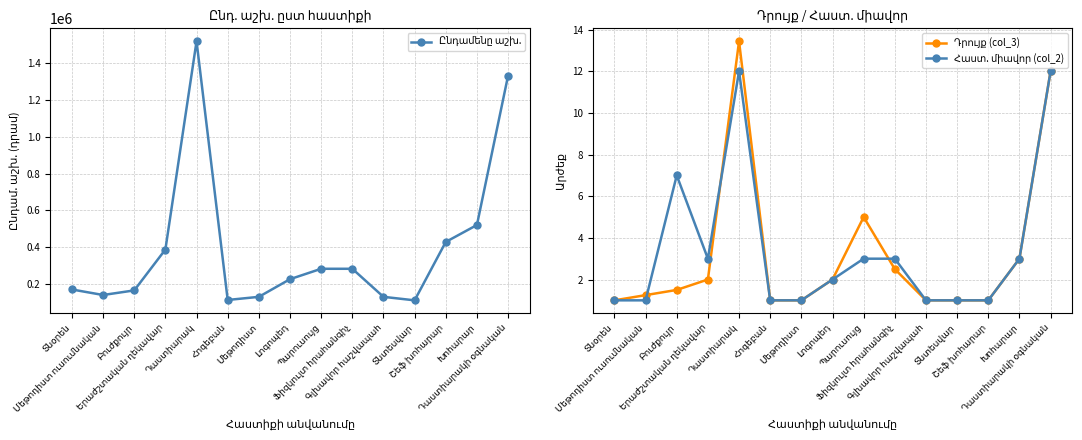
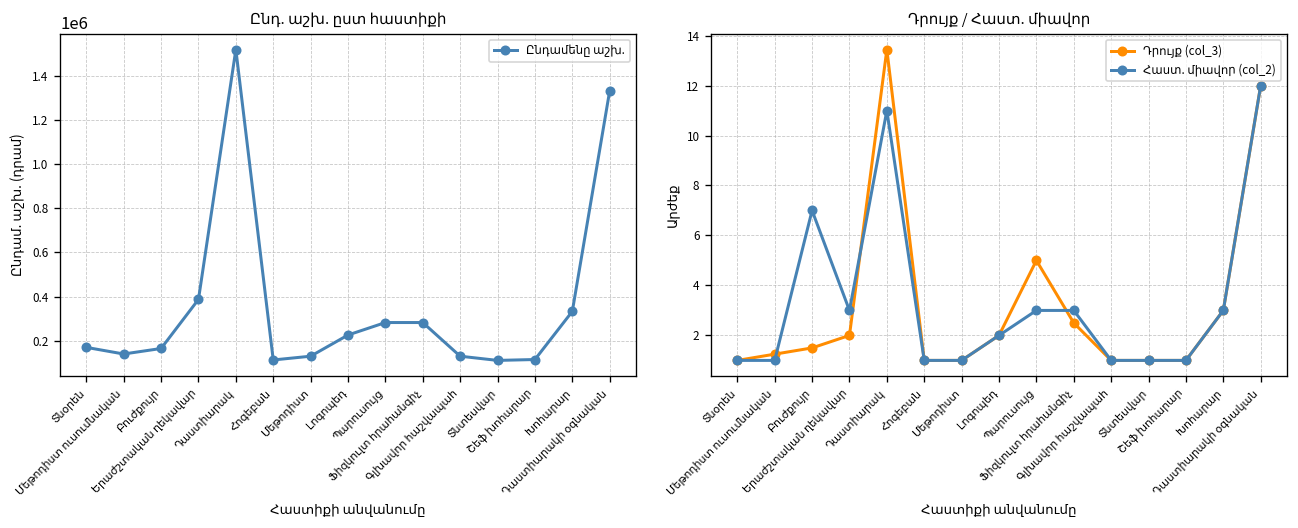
Ընդ. աշխ. ըստ հաստիքի, Շեֆ խոհարար: 430000 -> 120000
Ընդ. աշխ. ըստ հաստիքի, Խոհարար: 520000 -> 330000
Դրույք / Հաստ. միավոր, Հաստ. միավոր (col_2), Դաստիարակ: 12 -> 11
